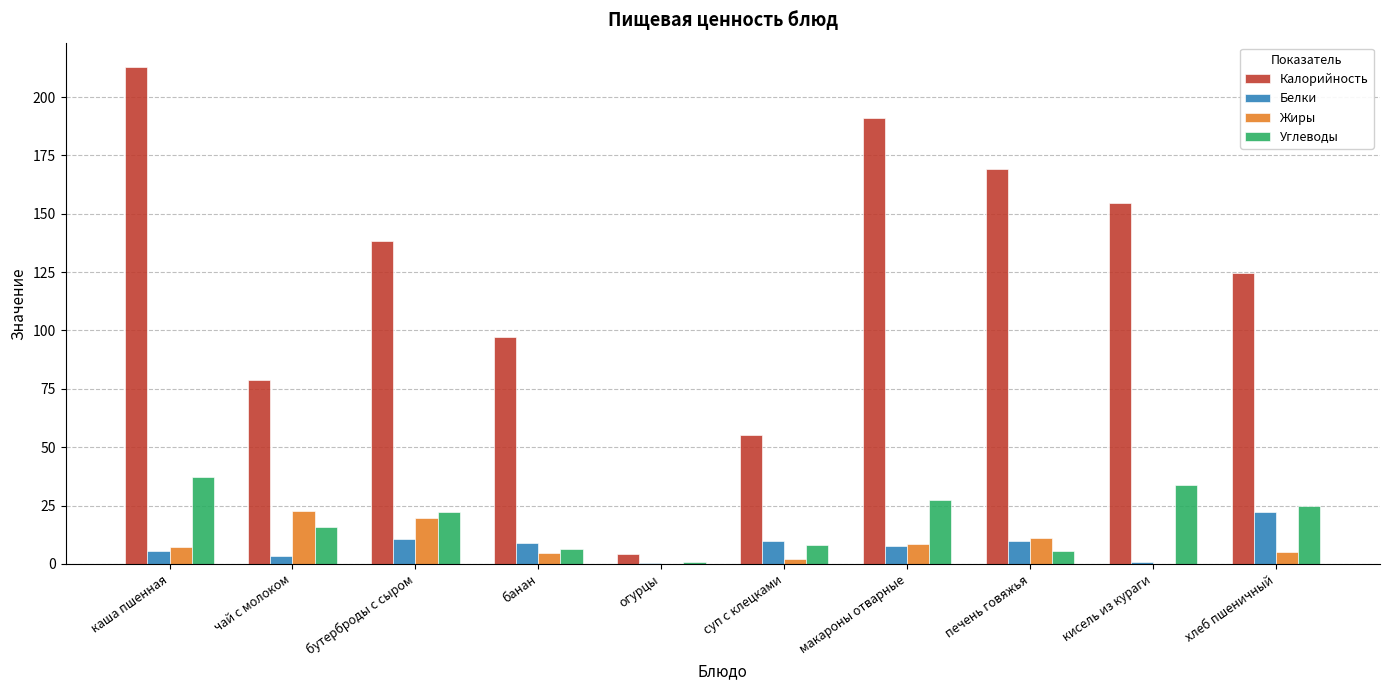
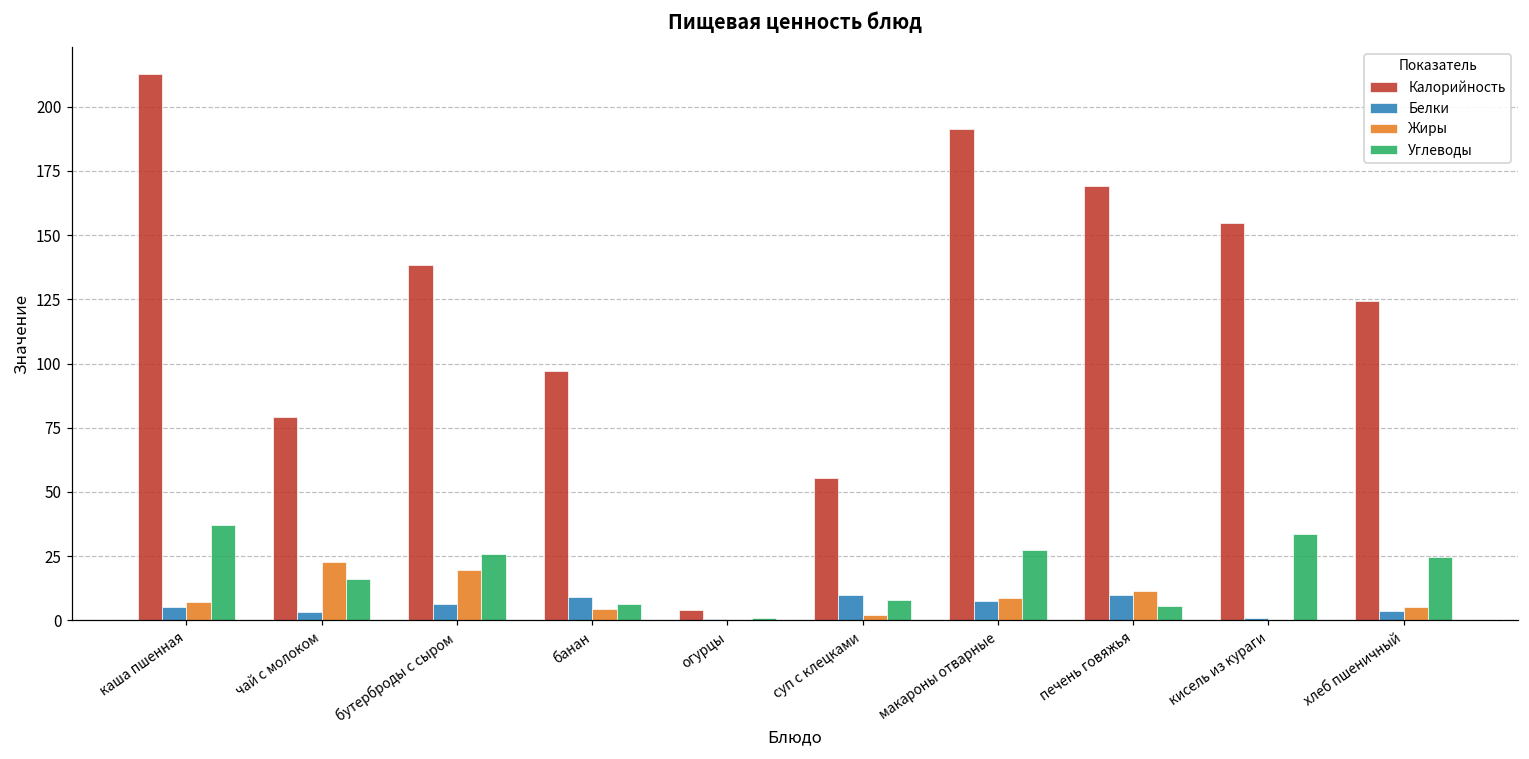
Белки, бутерброды с сыром: 11 -> 6
Углеводы, бутерброды с сыром: 22 -> 26
Белки, хлеб пшеничный: 22 -> 4
